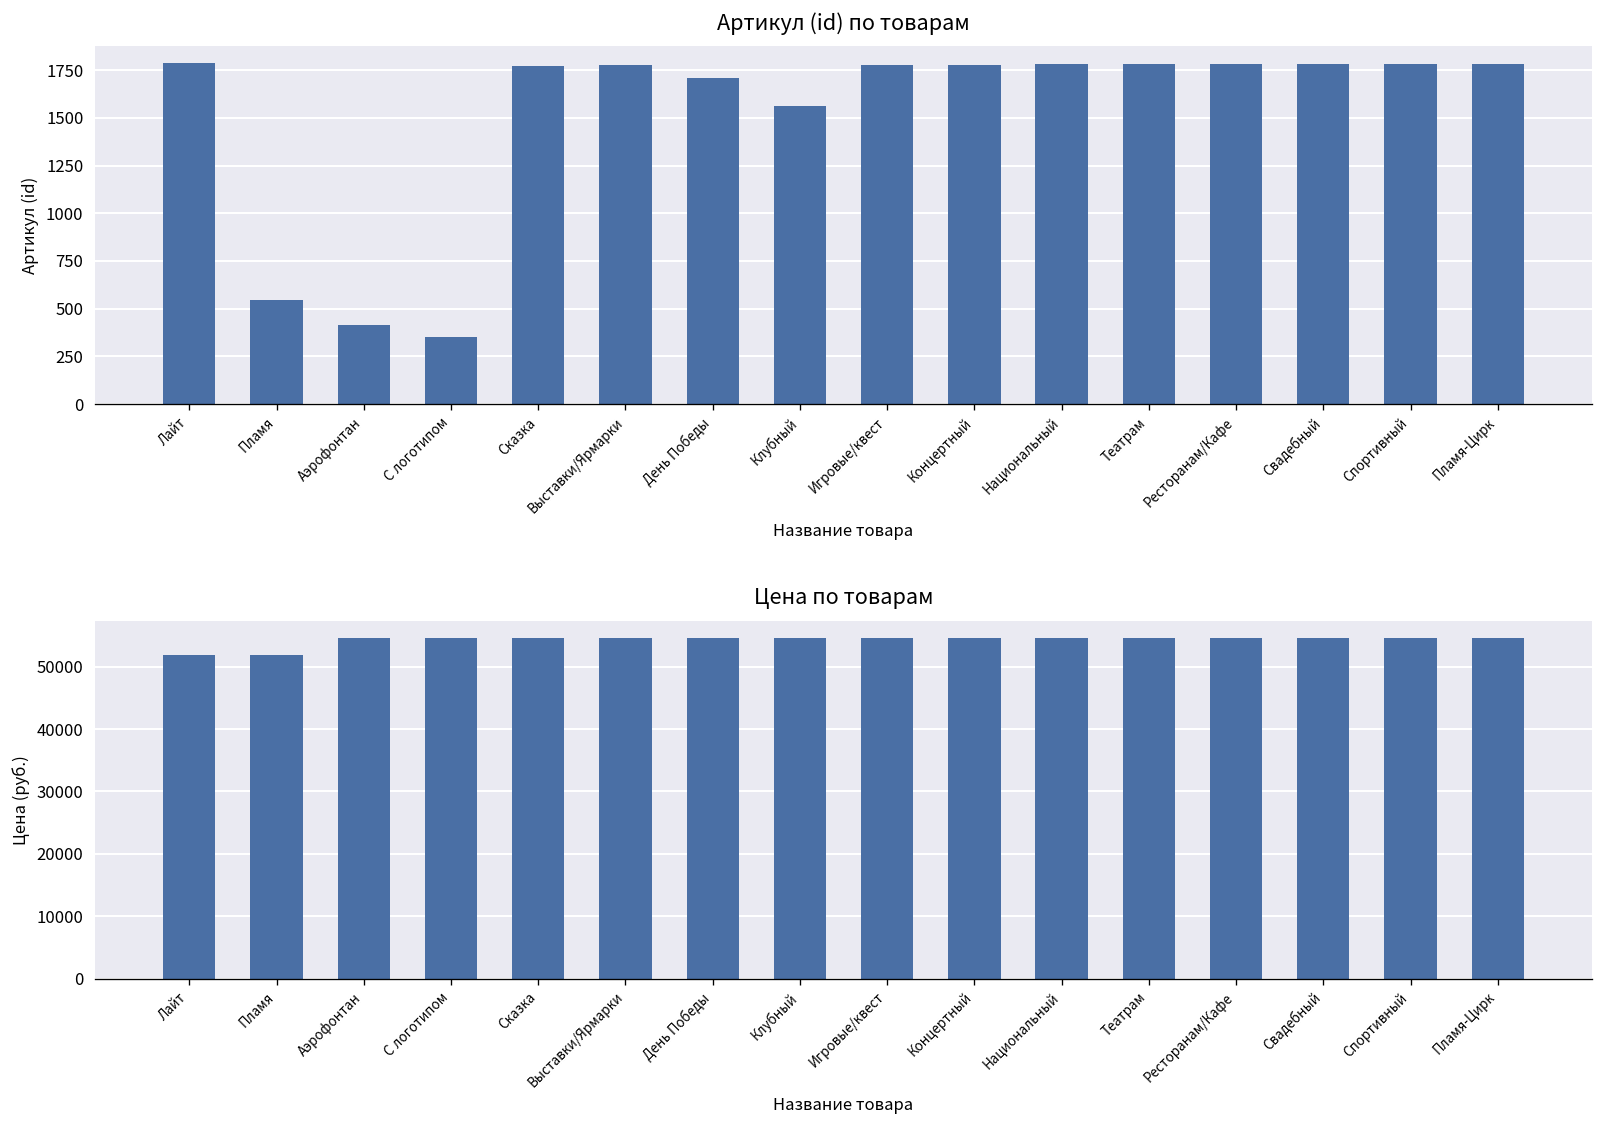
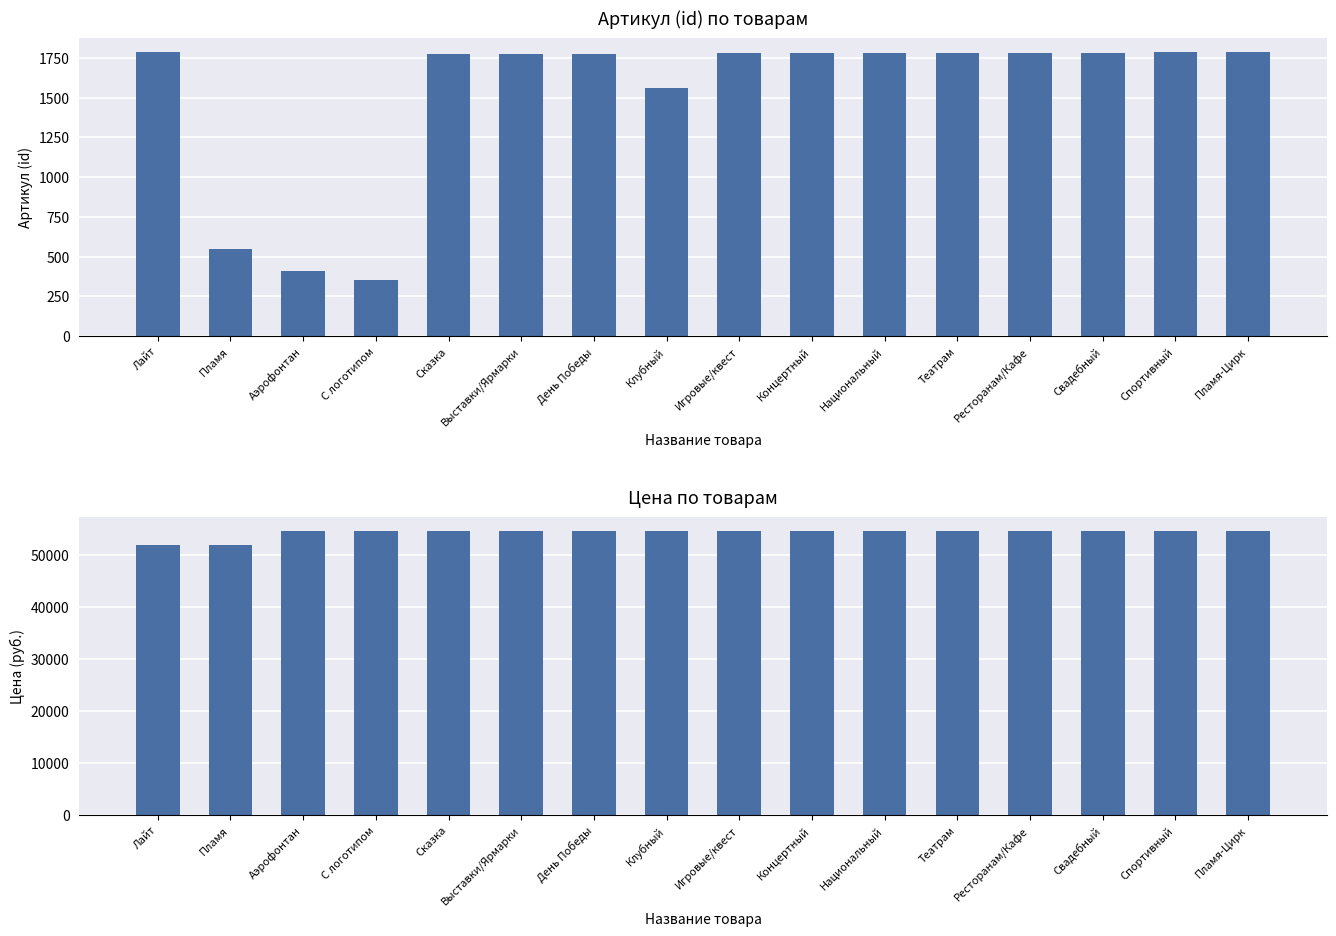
Артикул (id) по товарам, День Победы: 1710 -> 1780
